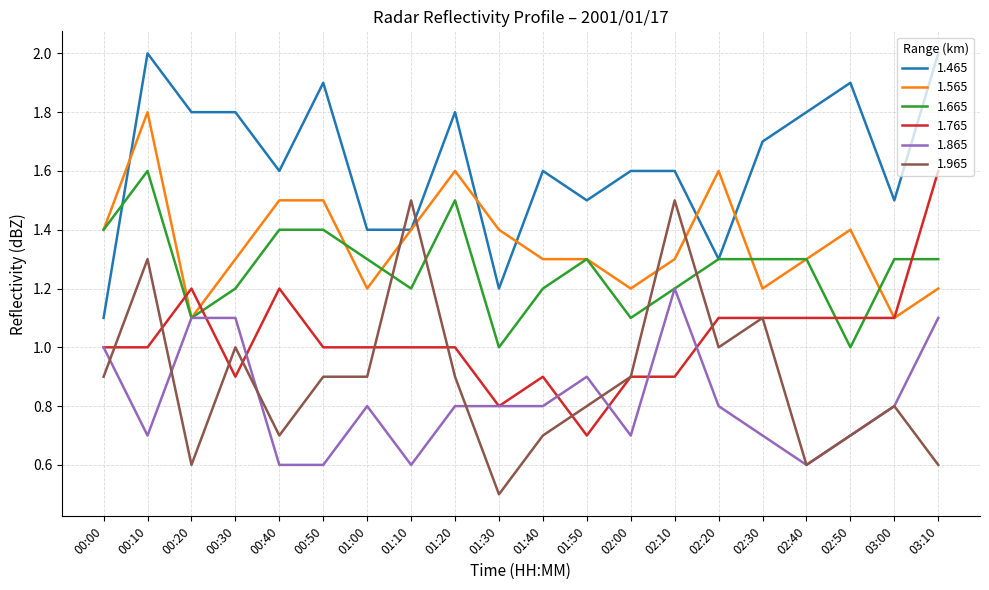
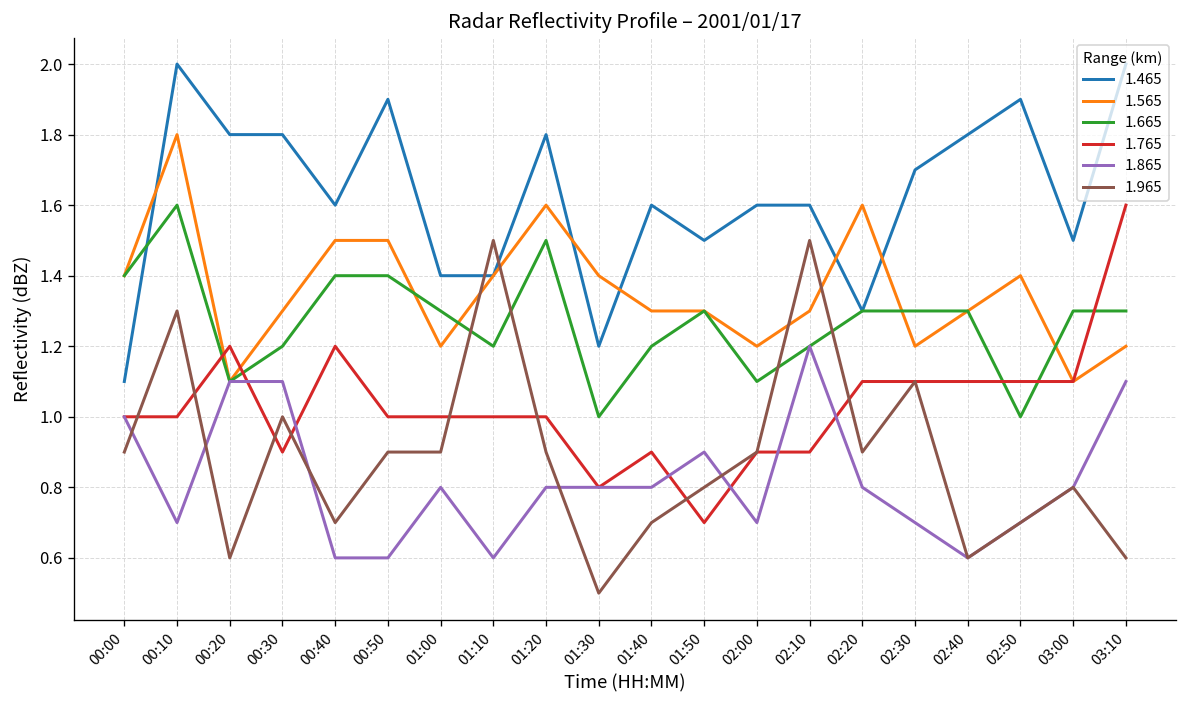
1.965, 02:20: 1.0 -> 0.9
